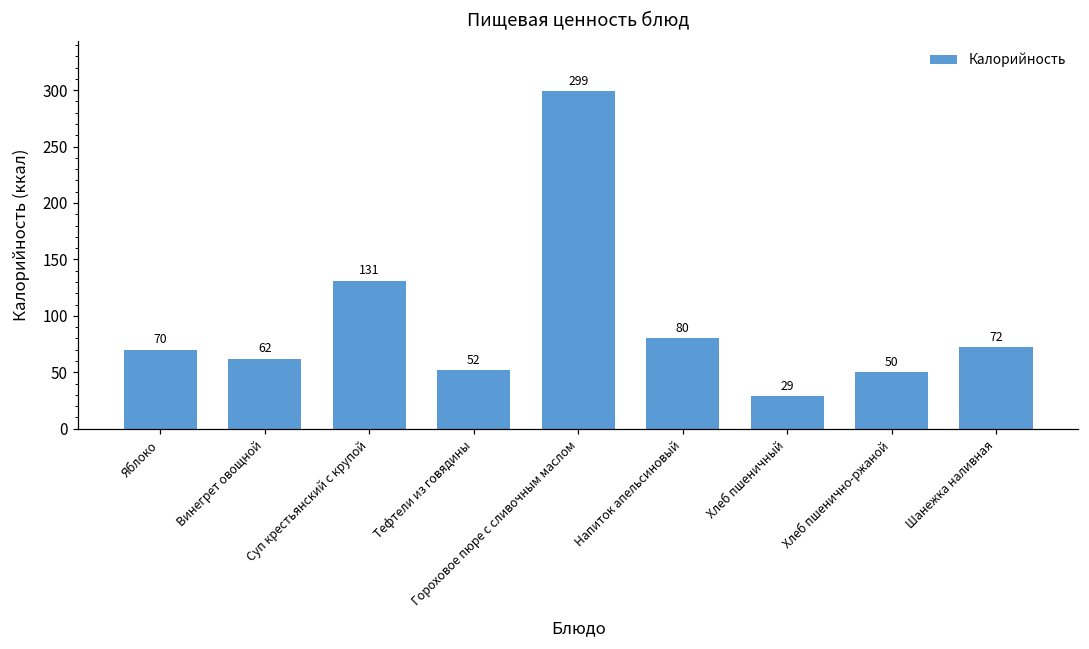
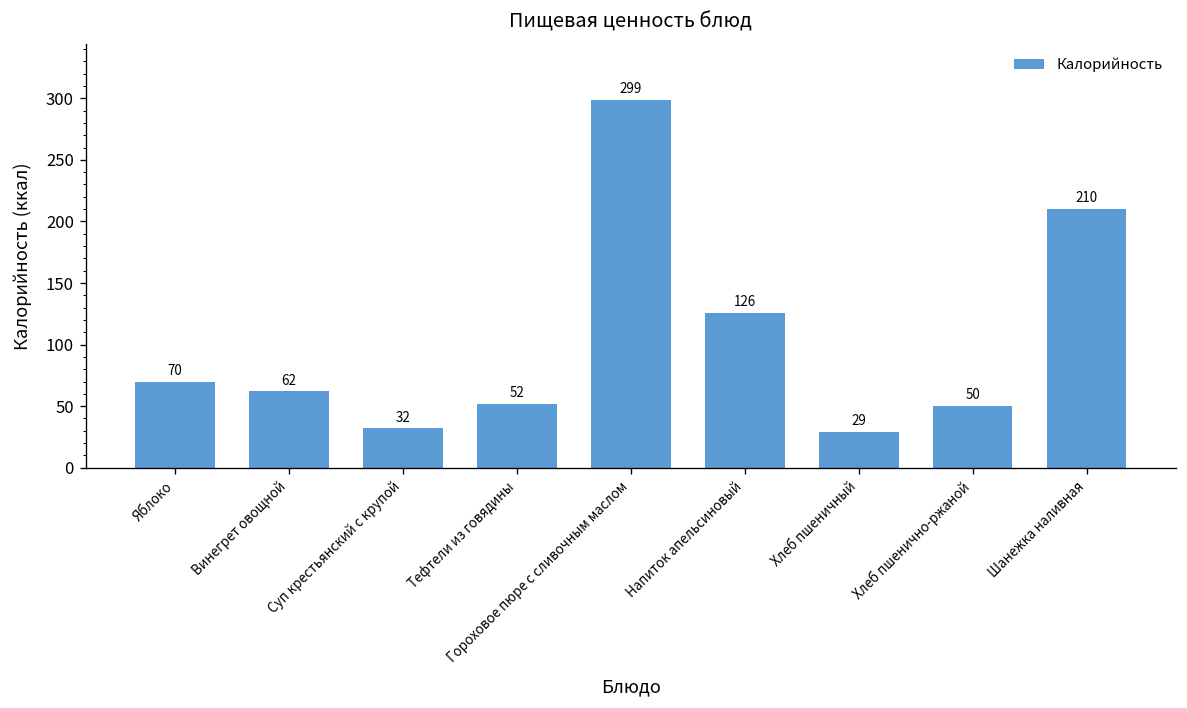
Суп крестьянский с крупой: 131 -> 32
Напиток апельсиновый: 80 -> 126
Шанежка наливная: 72 -> 210
